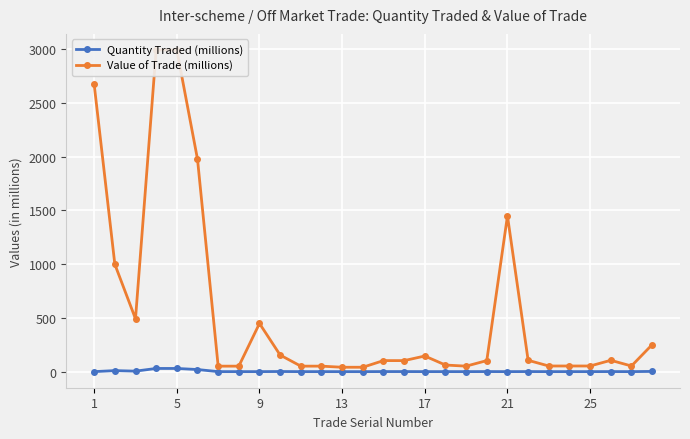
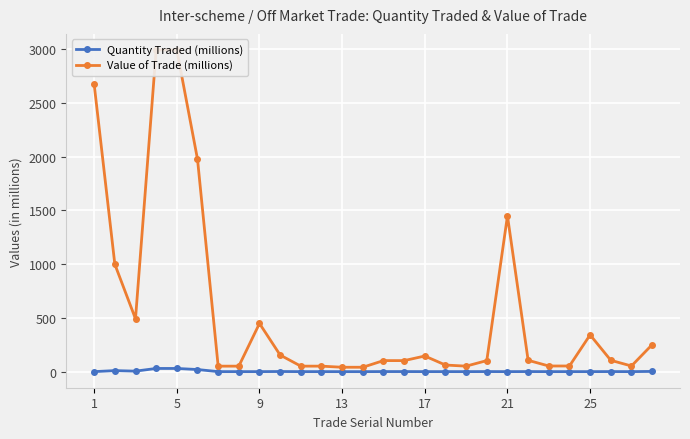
Value of Trade (millions), 25: 50 -> 340
